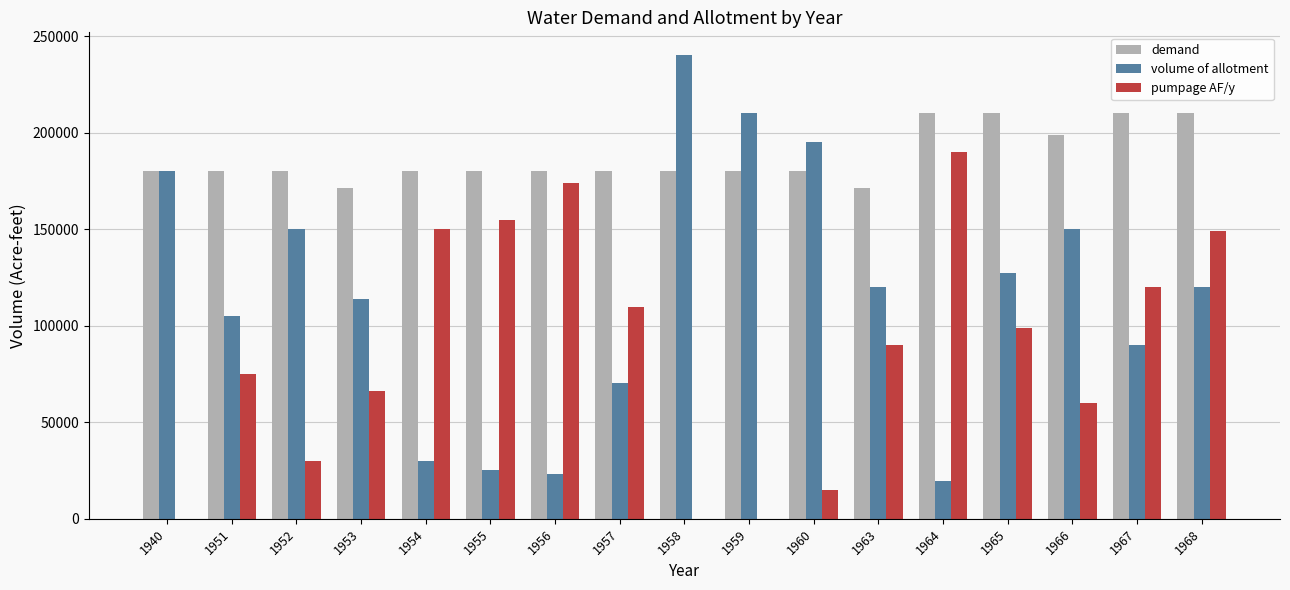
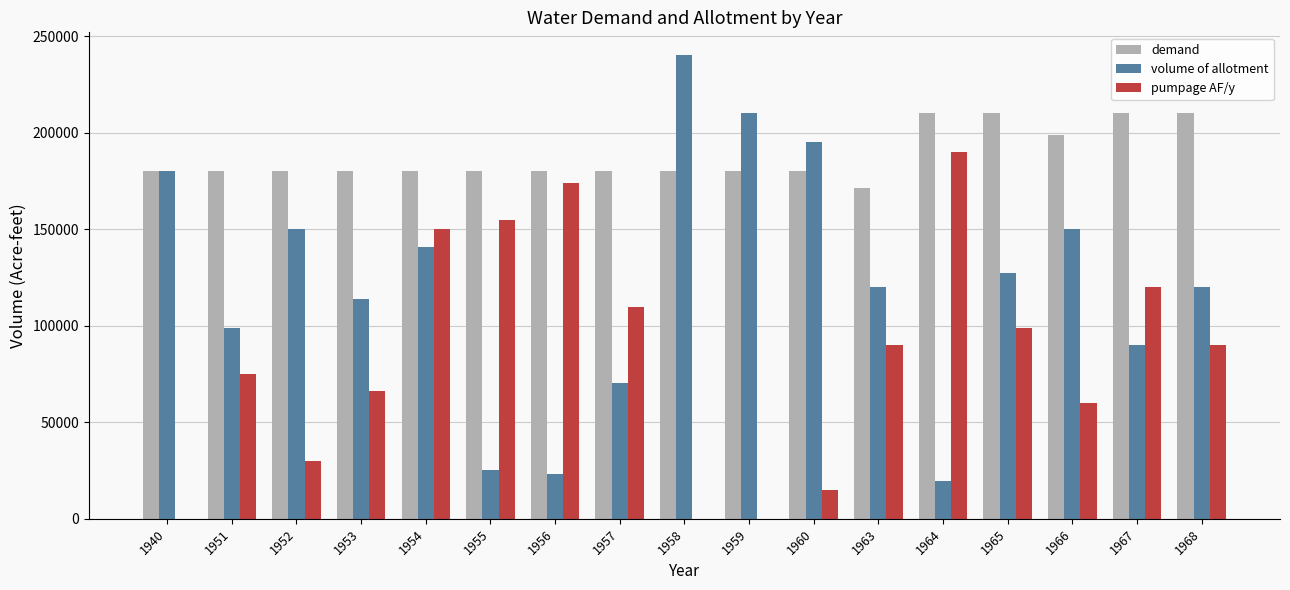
volume of allotment, 1951: 105000 -> 99000
demand, 1953: 172000 -> 180000
volume of allotment, 1954: 30000 -> 141000
pumpage AF/y, 1968: 149000 -> 90000
